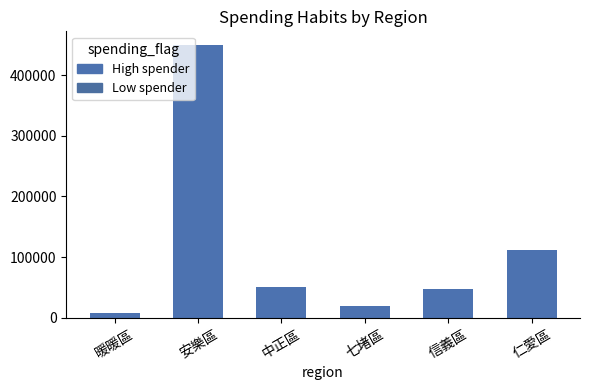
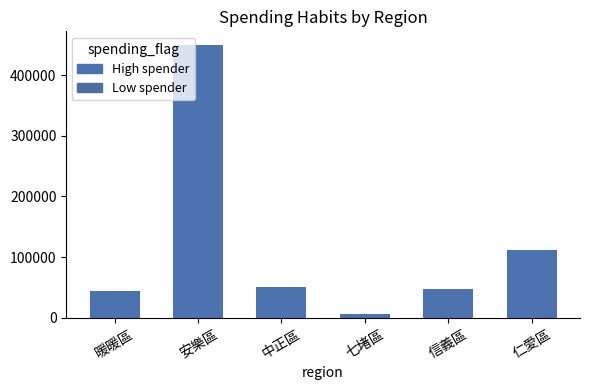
暖暖區: 10000 -> 40000
七堵區: 20000 -> 10000
